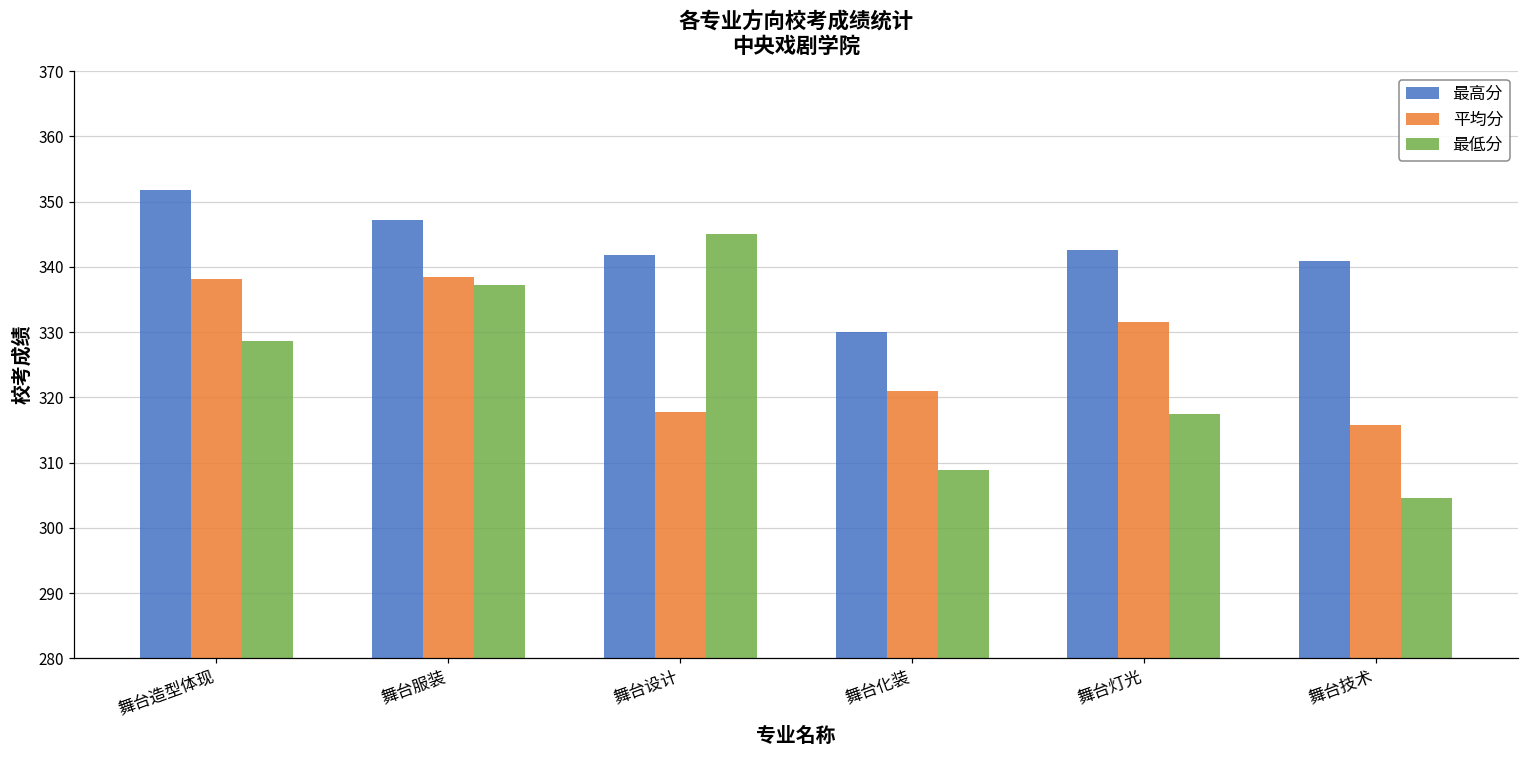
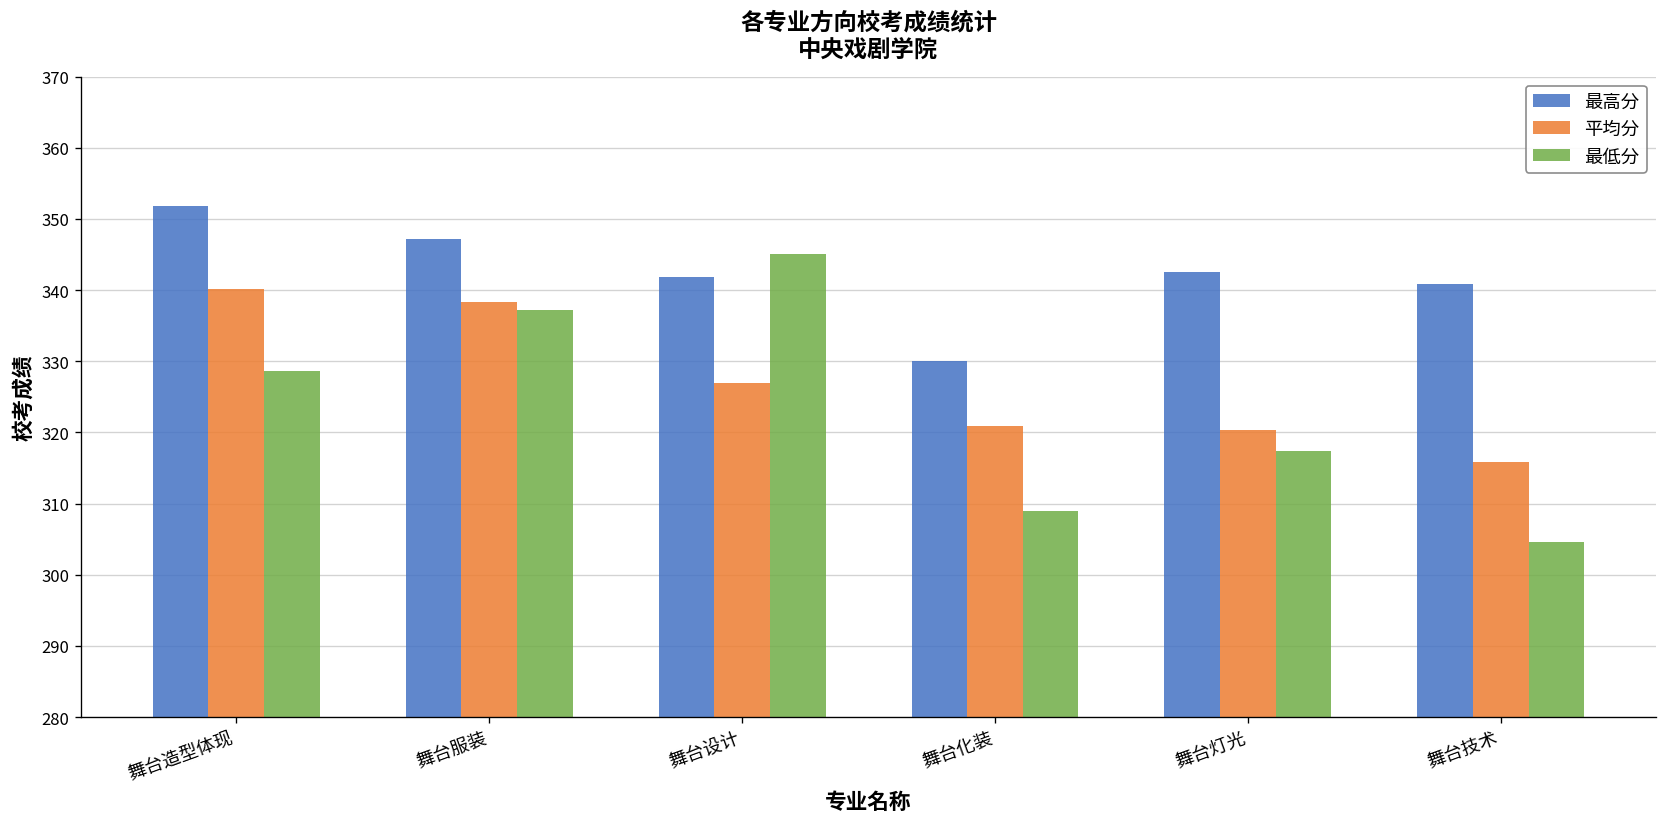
平均分, 舞台造型体现: 338 -> 340
平均分, 舞台设计: 318 -> 327
平均分, 舞台灯光: 332 -> 320
